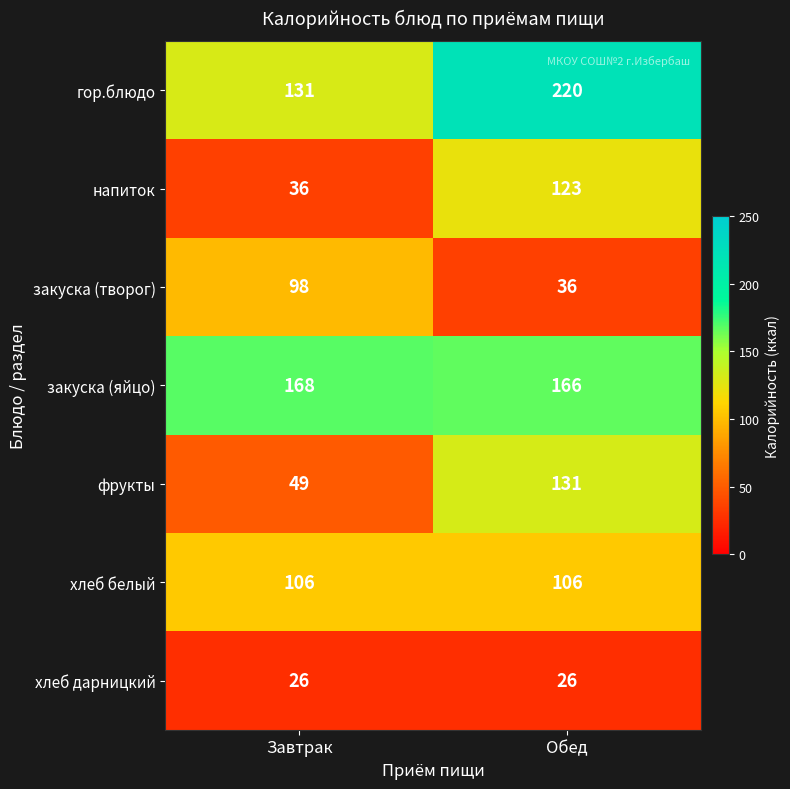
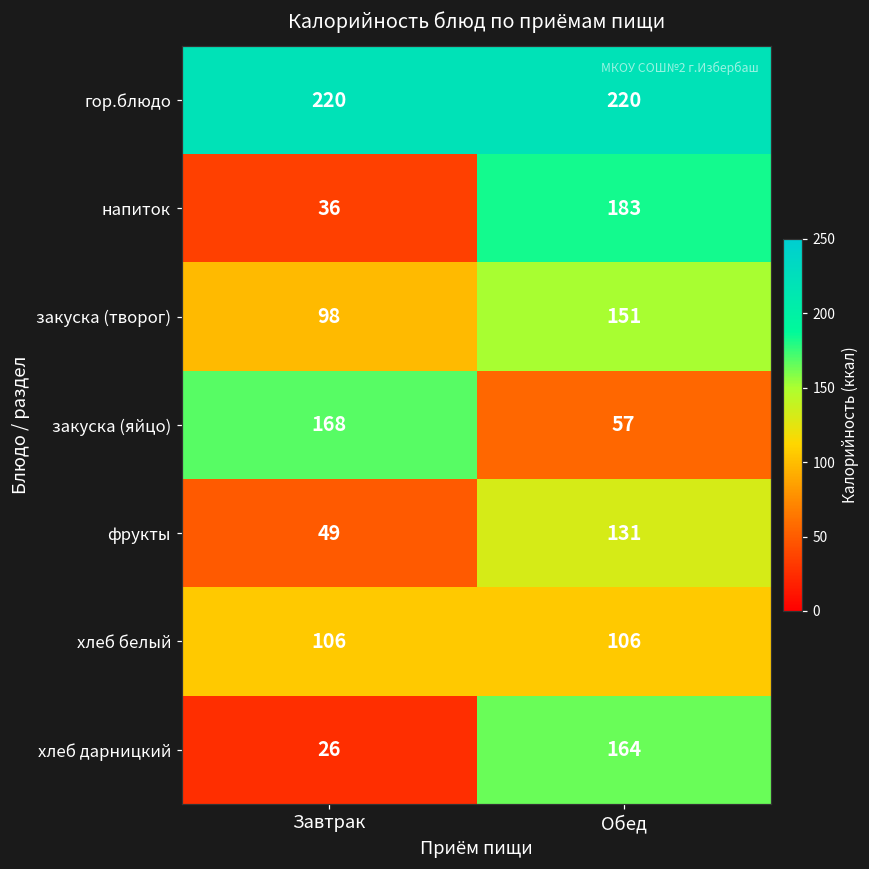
гор.блюдо, Завтрак: 131 -> 220
напиток, Обед: 123 -> 183
закуска (творог), Обед: 36 -> 151
закуска (яйцо), Обед: 166 -> 57
хлеб дарницкий, Обед: 26 -> 164
